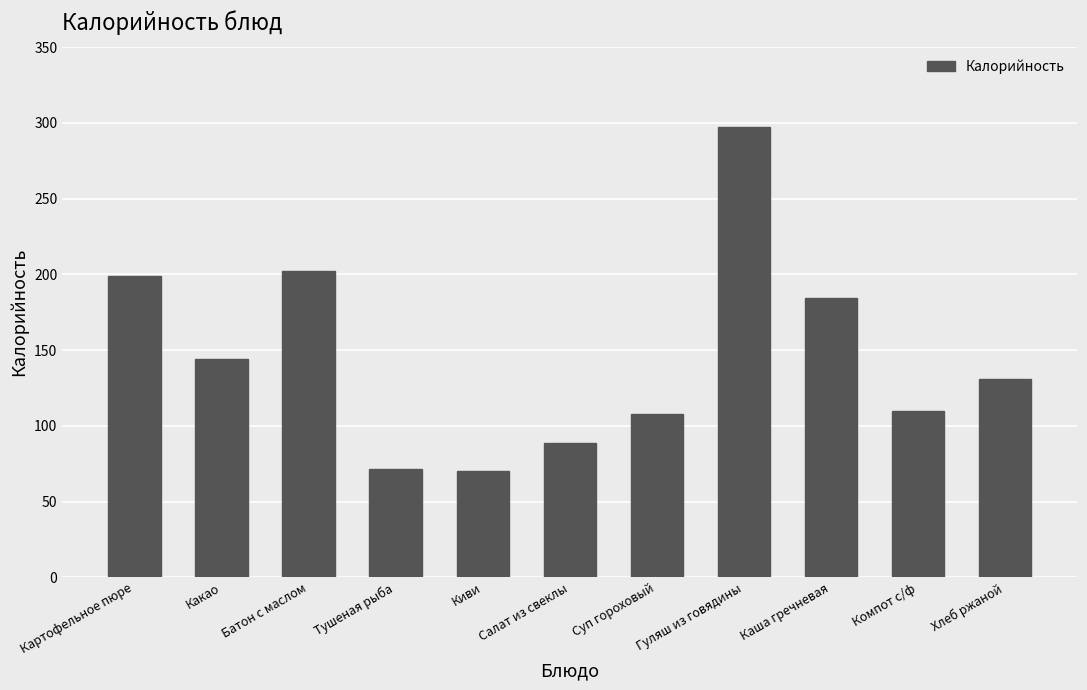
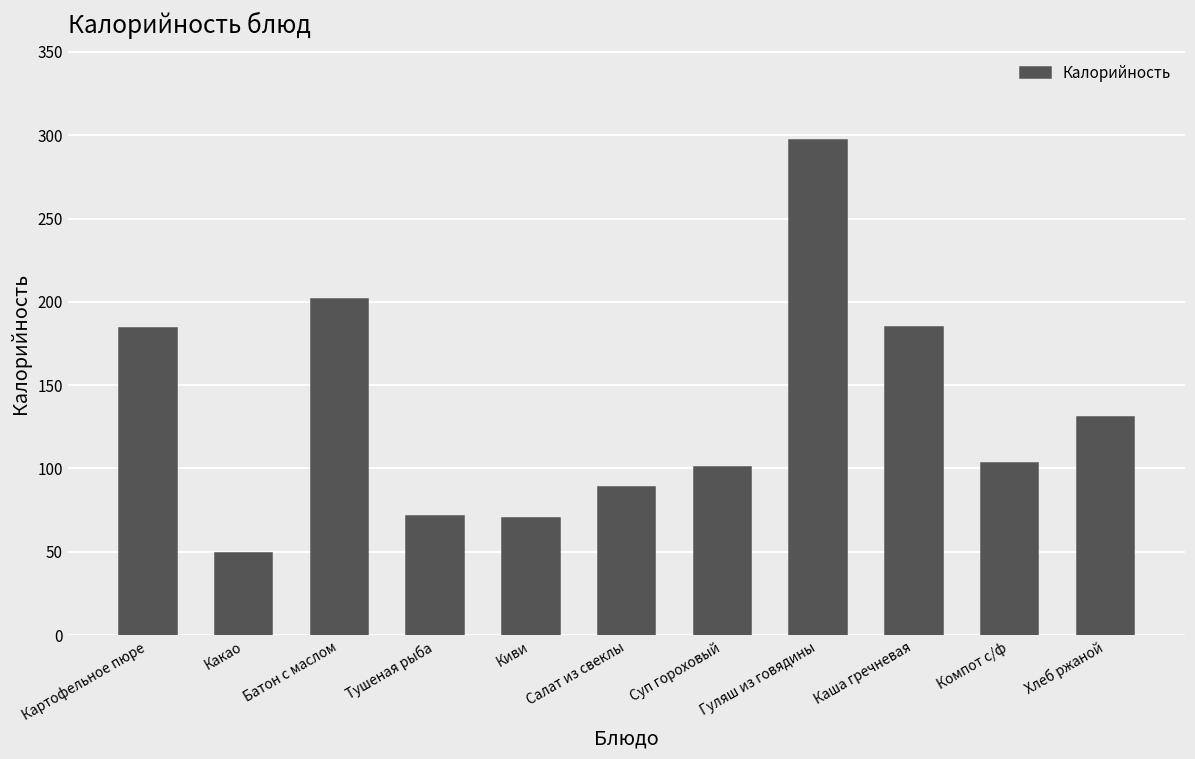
Картофельное пюре: 199 -> 184
Какао: 144 -> 49
Суп гороховый: 108 -> 101
Компот с/ф: 110 -> 103
